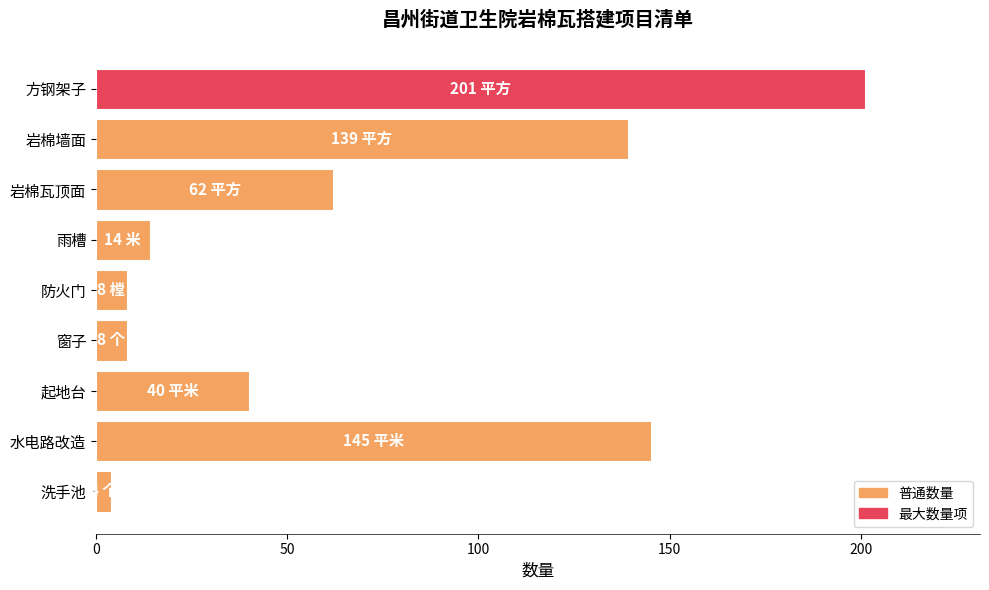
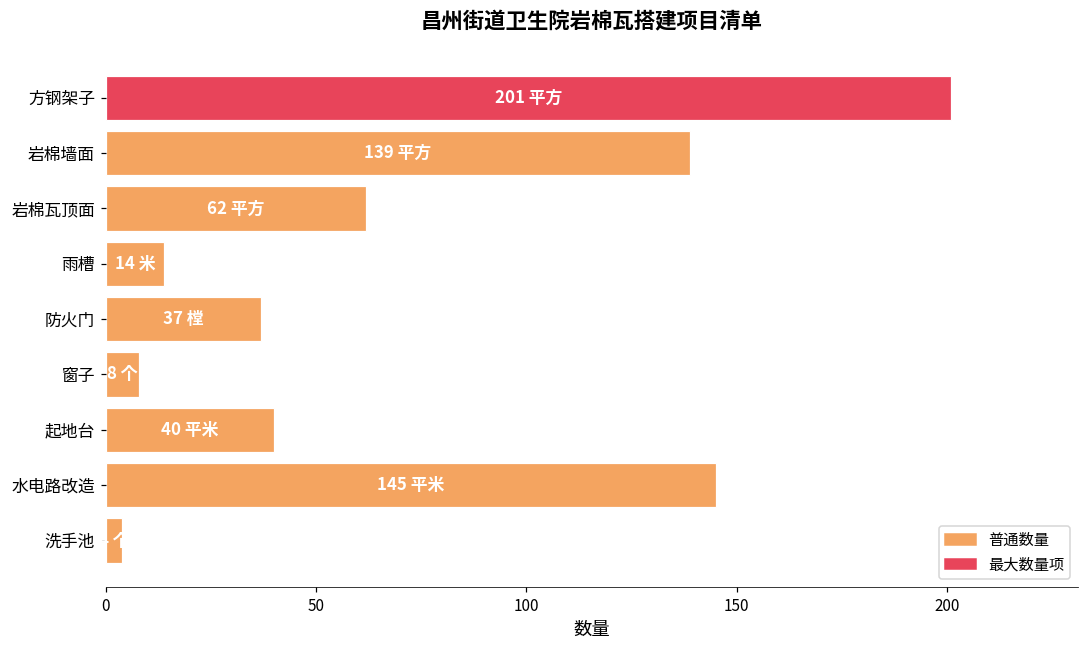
防火门: 8 -> 37
